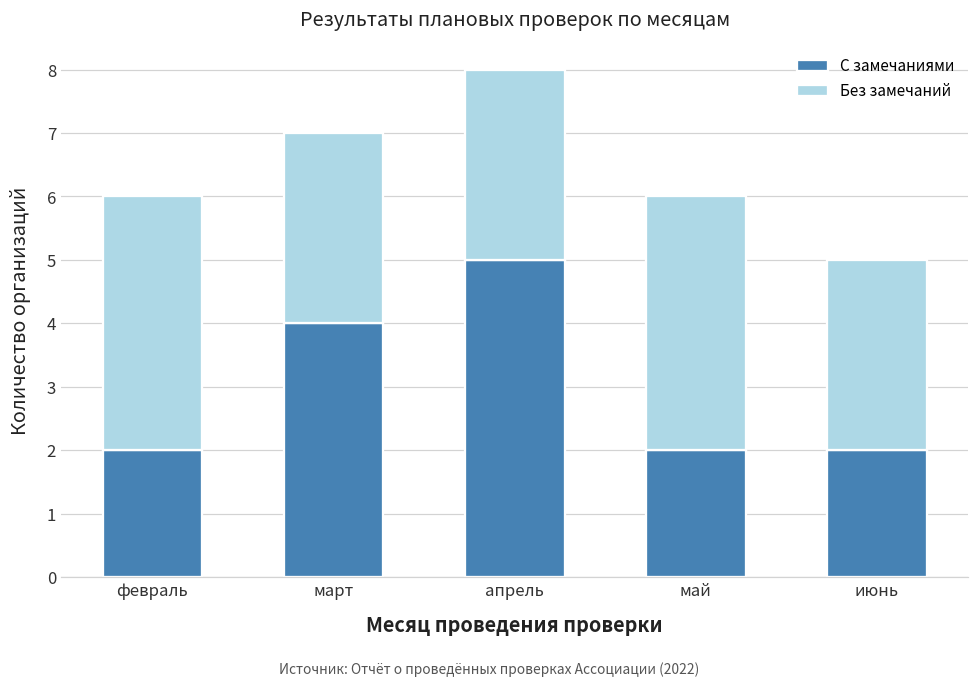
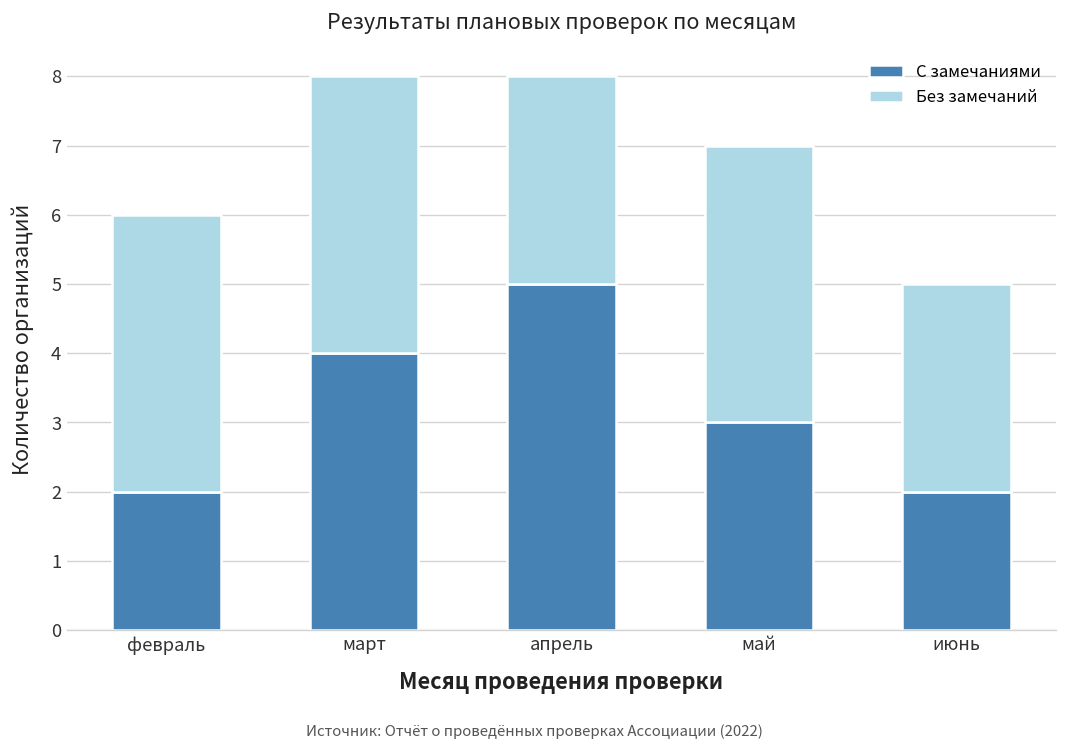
Без замечаний, март: 3 -> 4
С замечаниями, май: 2 -> 3
